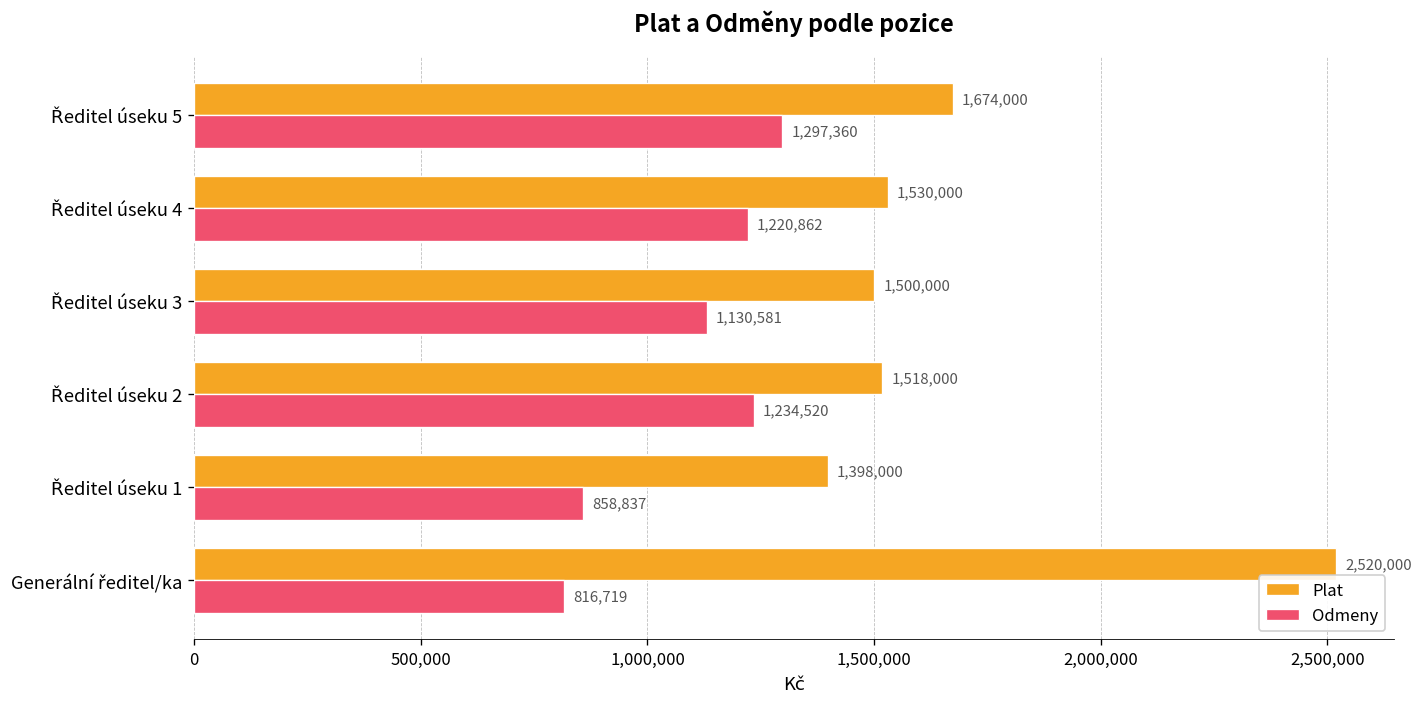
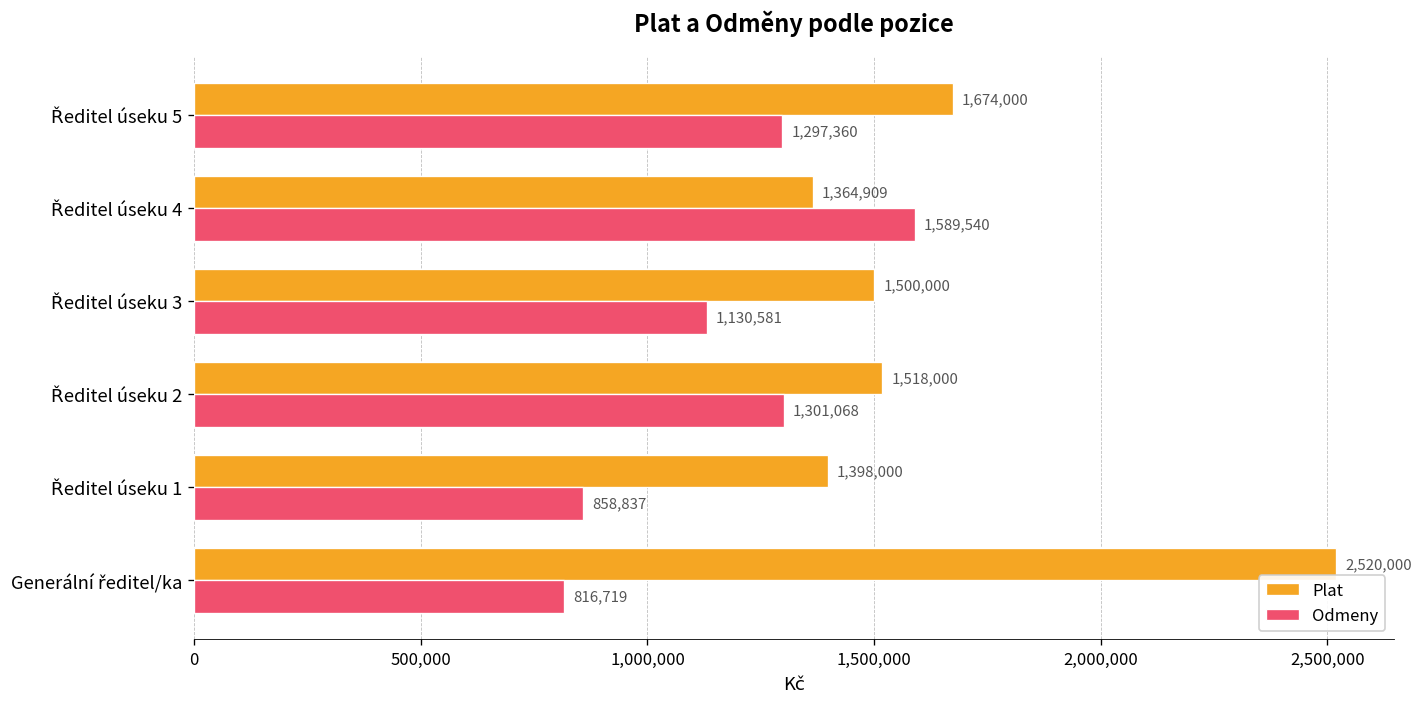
Plat, Ředitel úseku 4: 1,530,000 -> 1,364,909
Odmeny, Ředitel úseku 4: 1,220,862 -> 1,589,540
Odmeny, Ředitel úseku 2: 1,234,520 -> 1,301,068
